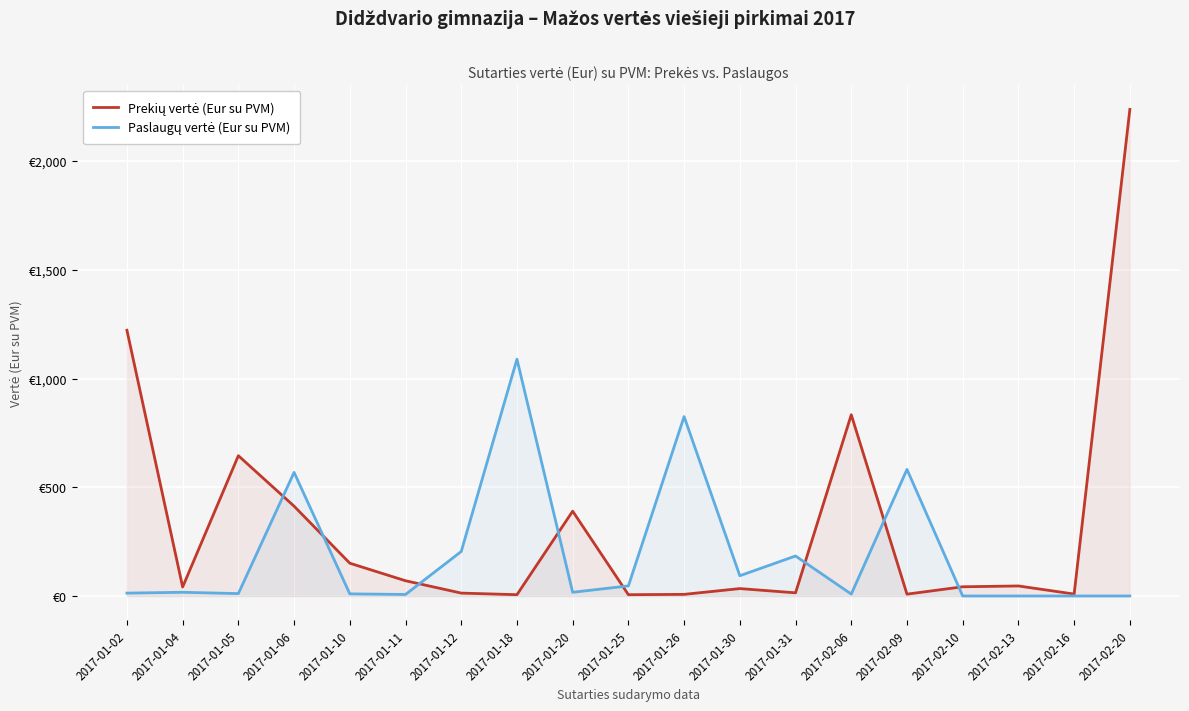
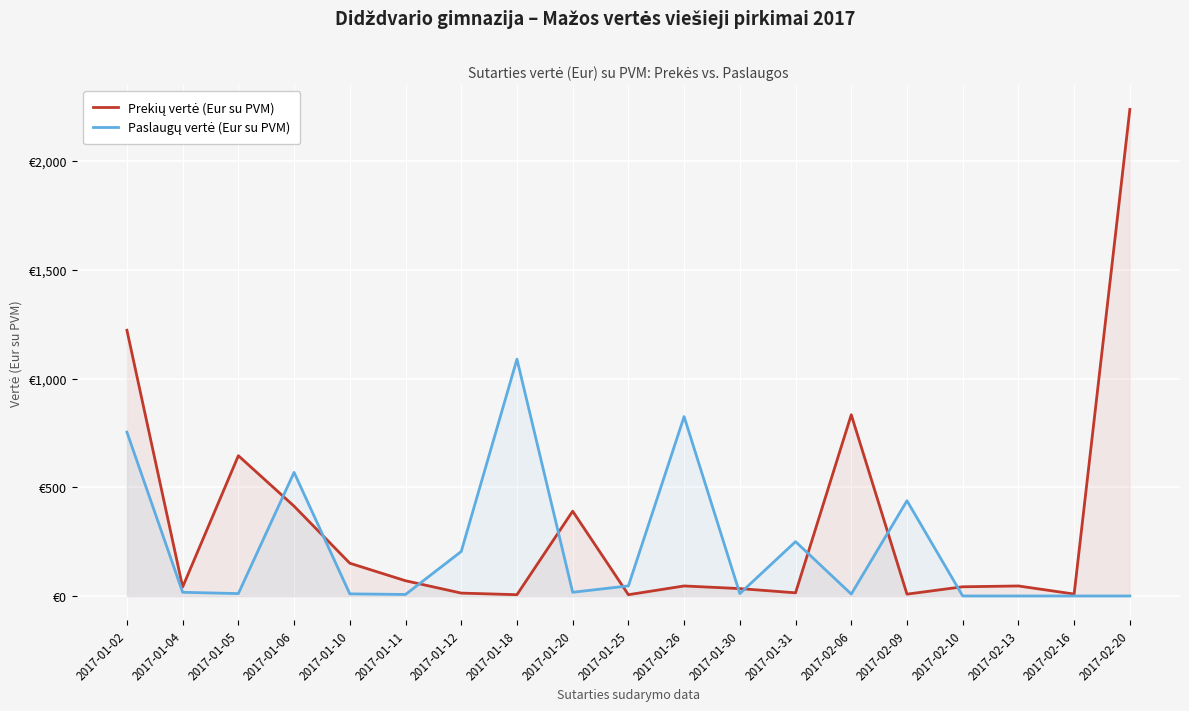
Paslaugų vertė (Eur su PVM), 2017-01-02: €10 -> €750
Prekių vertė (Eur su PVM), 2017-01-26: €10 -> €50
Paslaugų vertė (Eur su PVM), 2017-01-30: €90 -> €10
Paslaugų vertė (Eur su PVM), 2017-01-31: €180 -> €250
Paslaugų vertė (Eur su PVM), 2017-02-09: €580 -> €440
